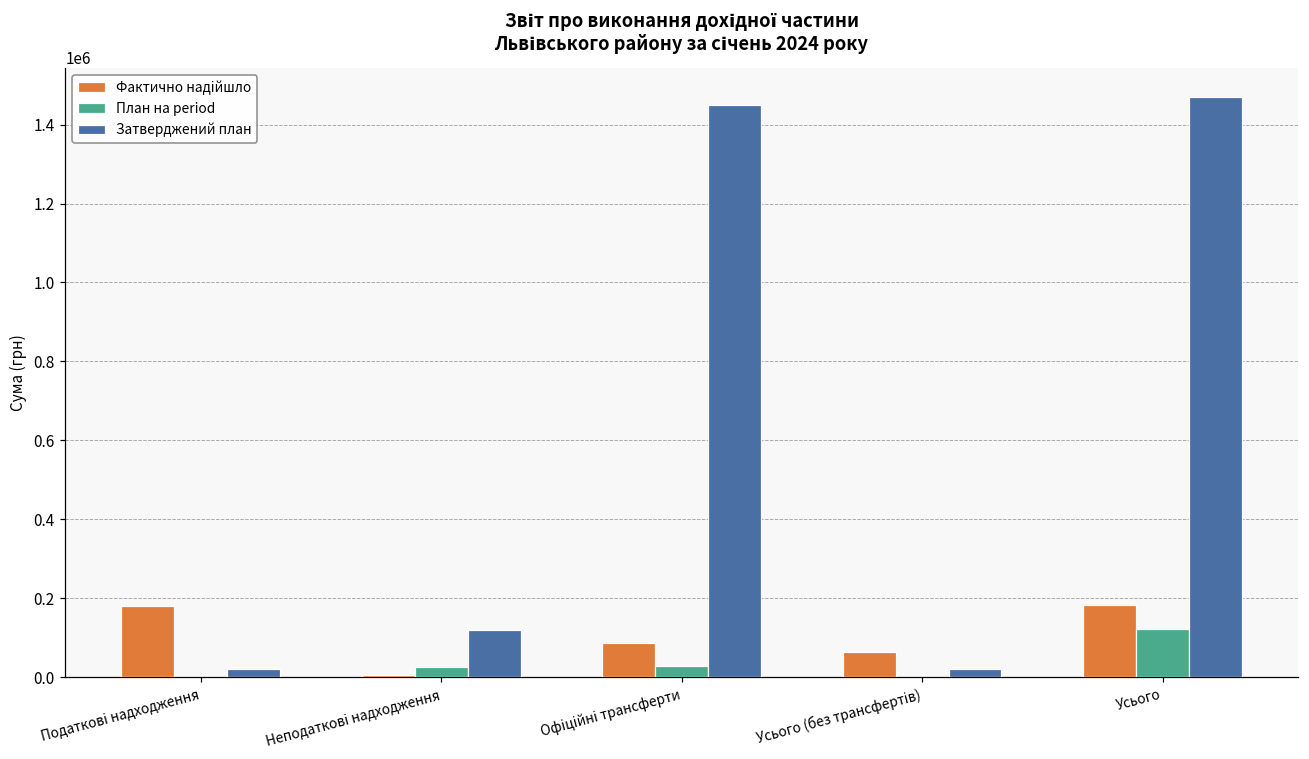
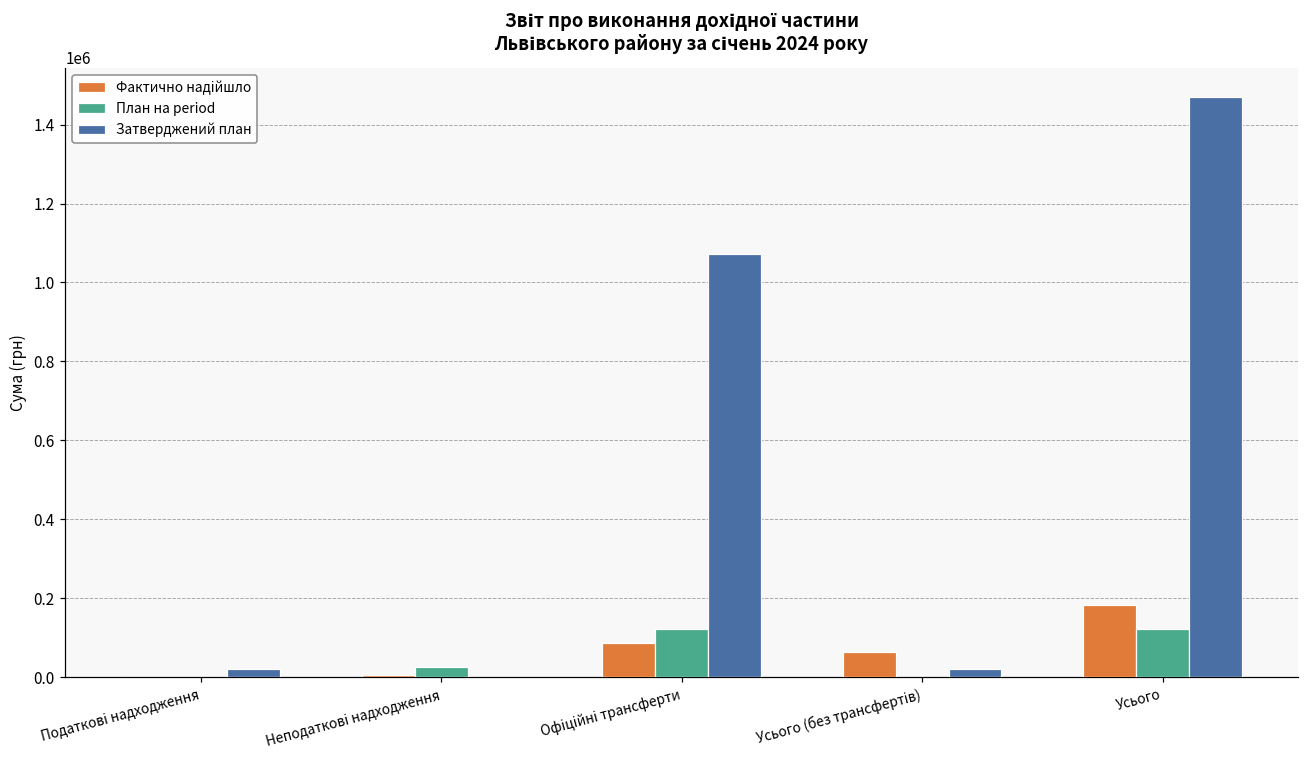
Фактично надійшло, Податкові надходження: 180000 -> 0
Затверджений план, Неподаткові надходження: 120000 -> 0
План на period, Офіційні трансферти: 30000 -> 120000
Затверджений план, Офіційні трансферти: 1450000 -> 1070000
